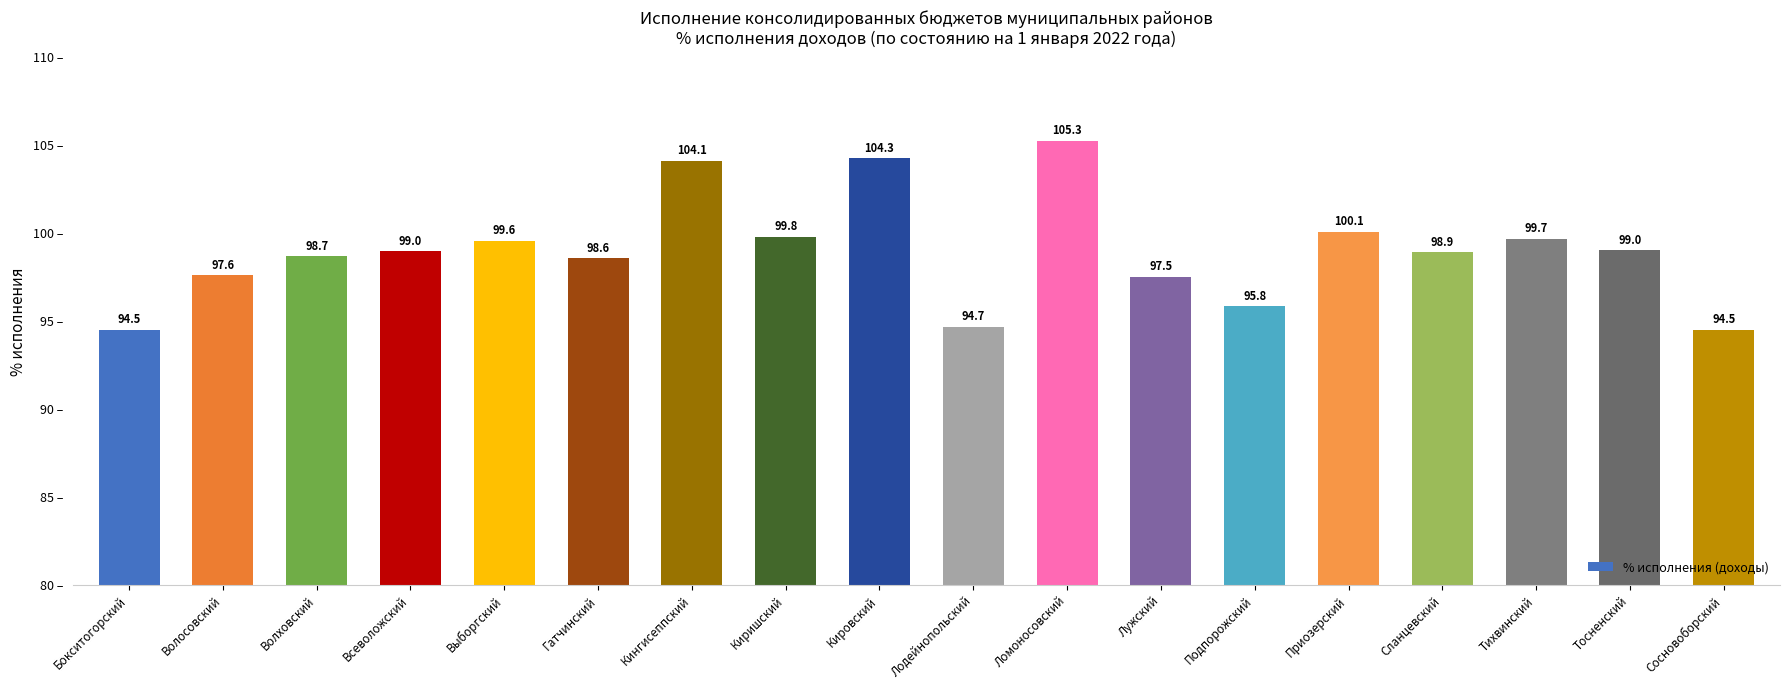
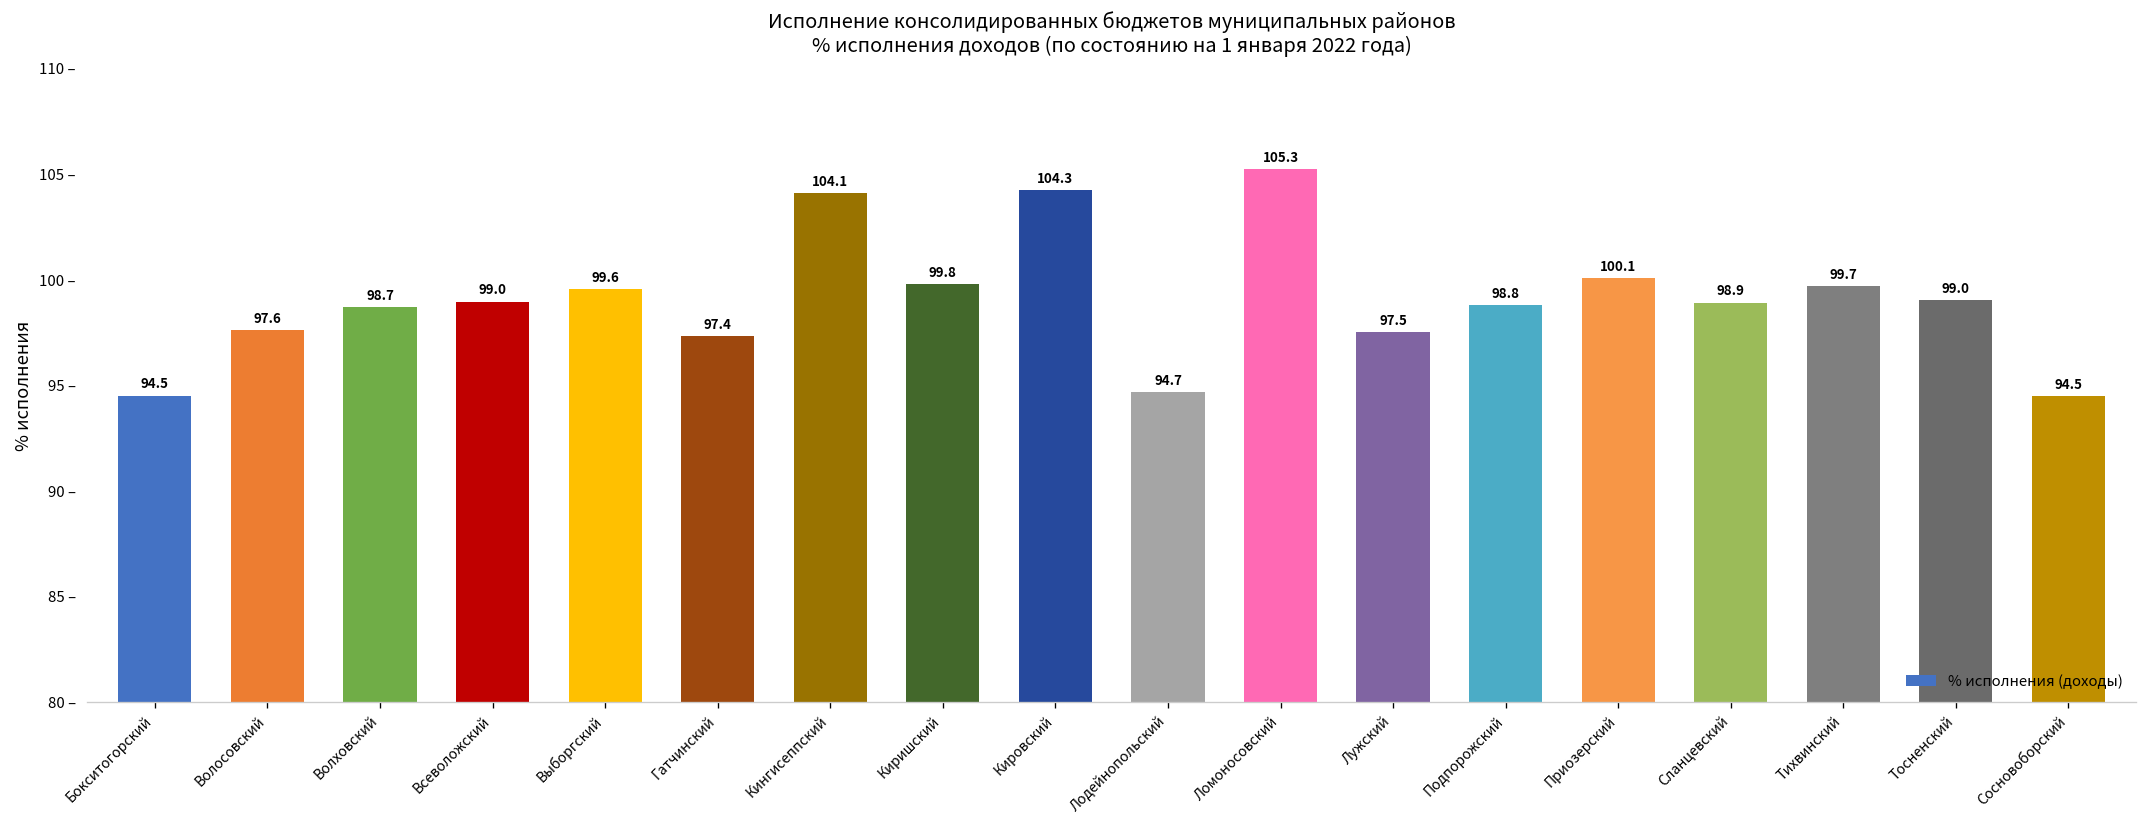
Гатчинский: 98.6 -> 97.4
Подпорожский: 95.8 -> 98.8
